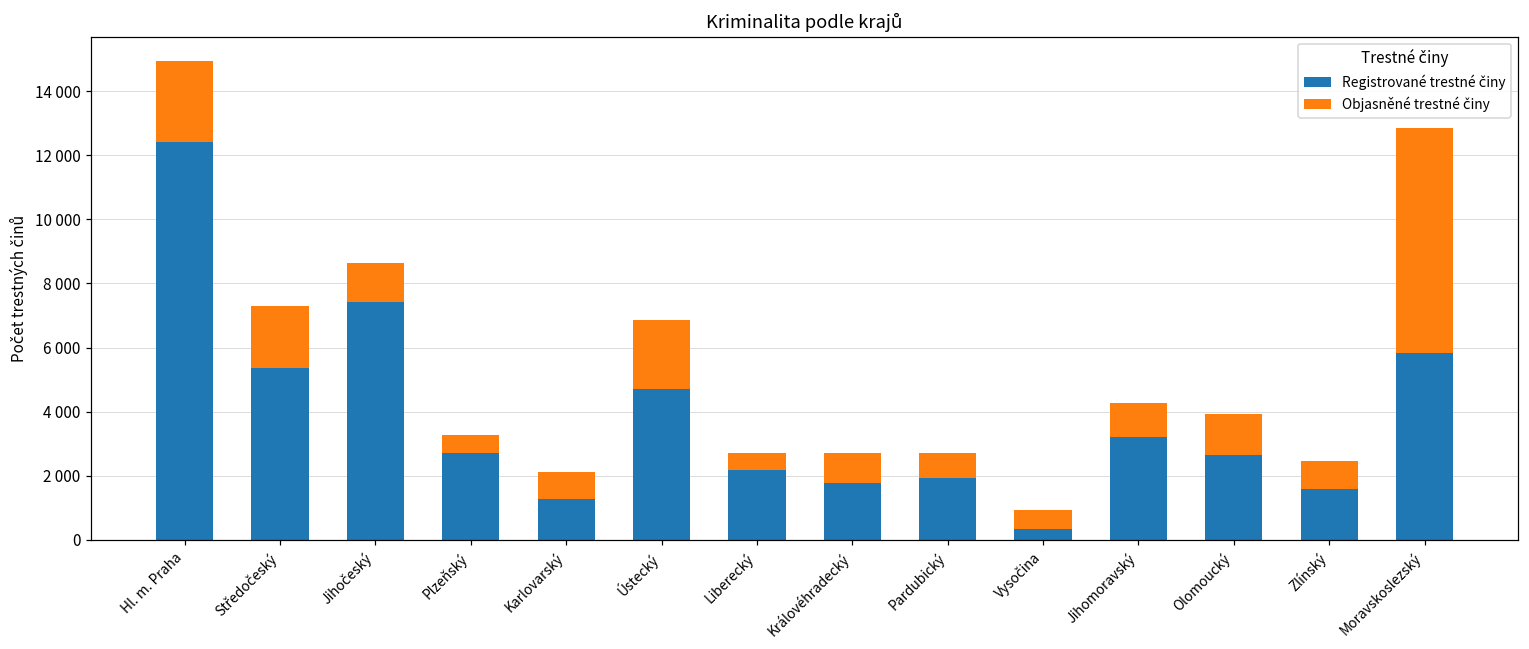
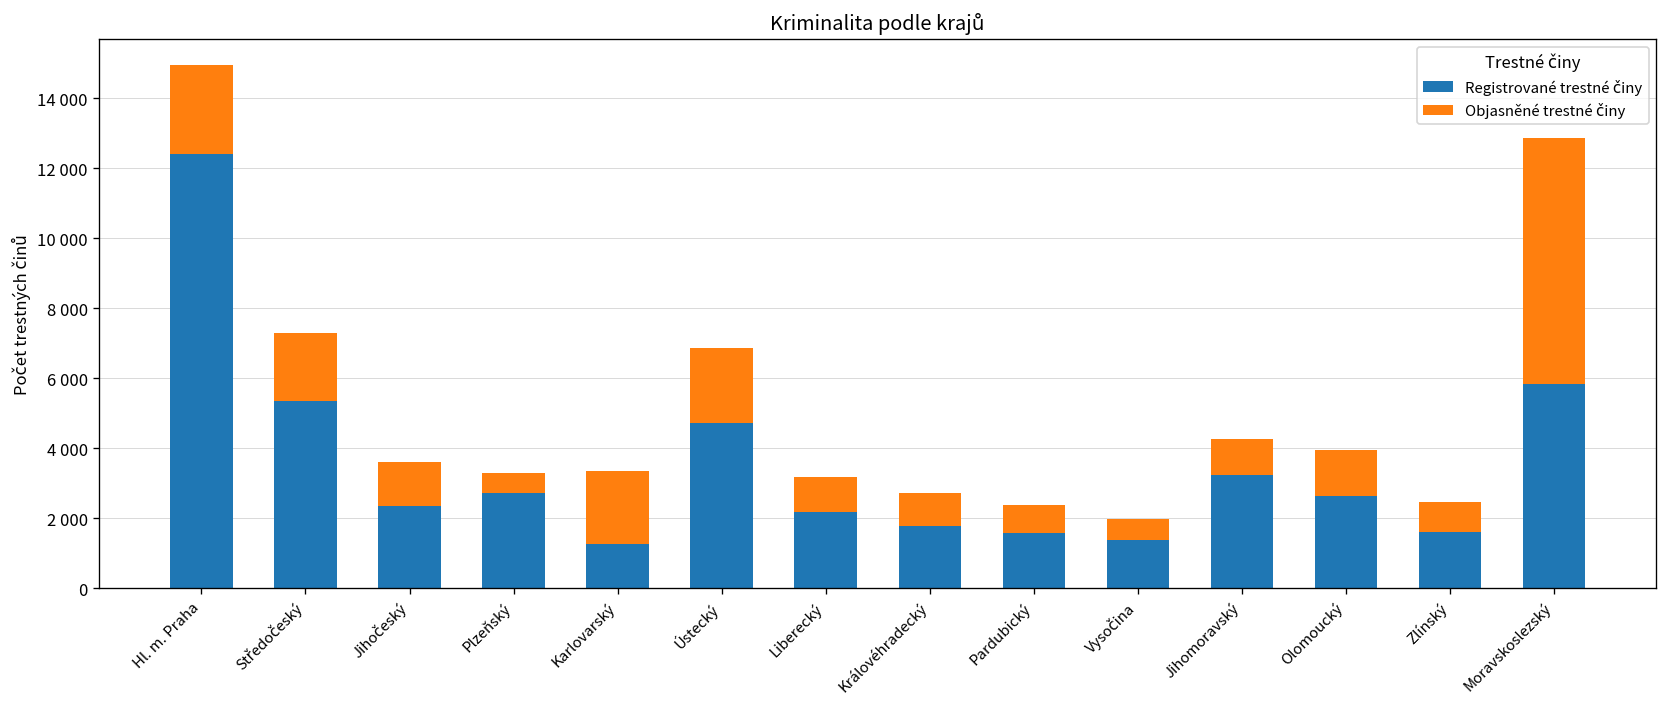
Registrované trestné činy, Jihočeský: 7400 -> 2400
Objasněné trestné činy, Karlovarský: 900 -> 2100
Objasněné trestné činy, Liberecký: 600 -> 1000
Registrované trestné činy, Pardubický: 1900 -> 1600
Registrované trestné činy, Vysočina: 300 -> 1400
